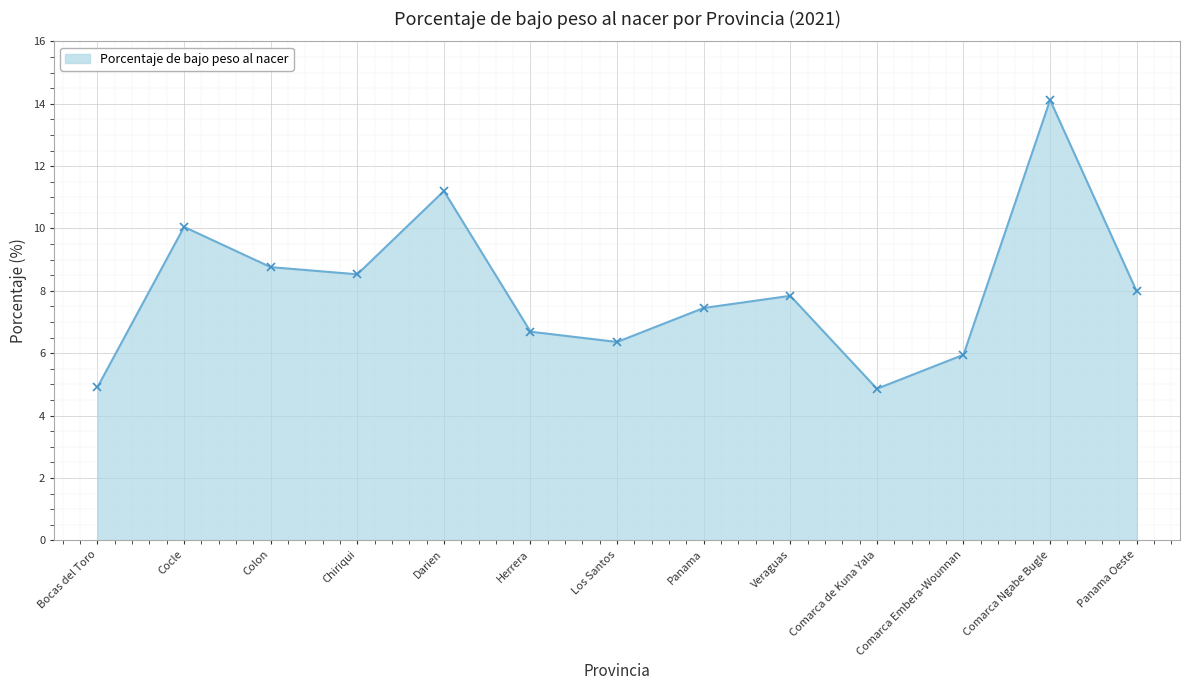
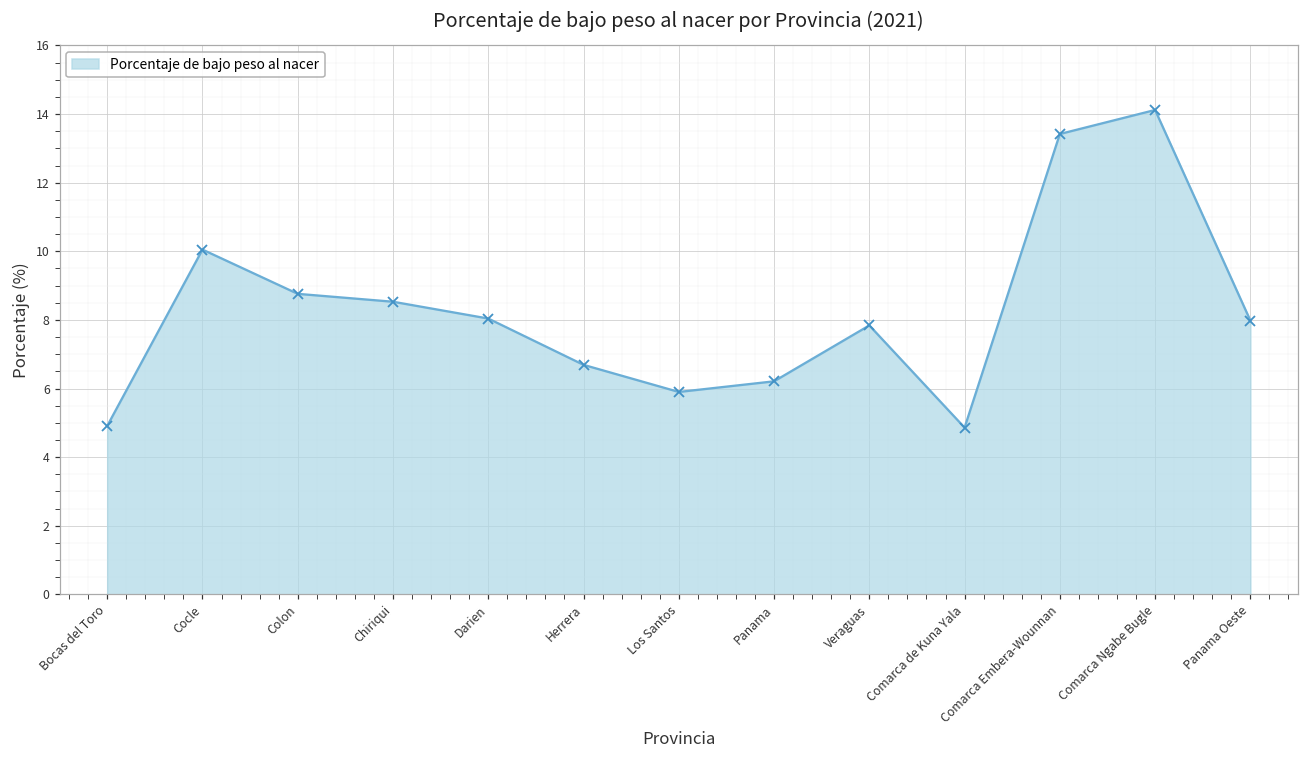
Darien: 11.2 -> 8.0
Los Santos: 6.4 -> 5.9
Panama: 7.5 -> 6.2
Comarca Embera-Wounnan: 6.0 -> 13.4
